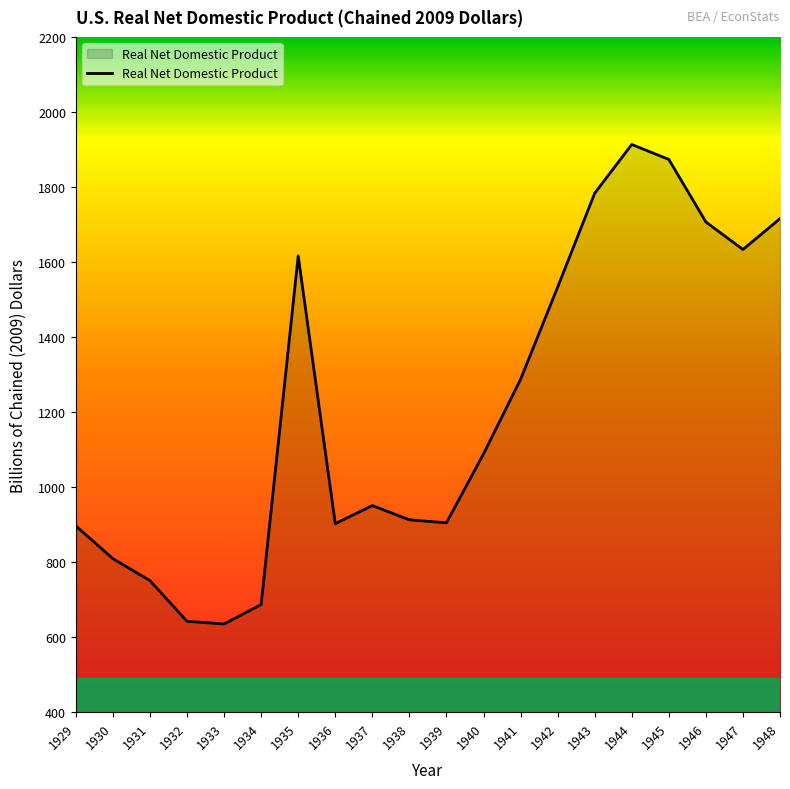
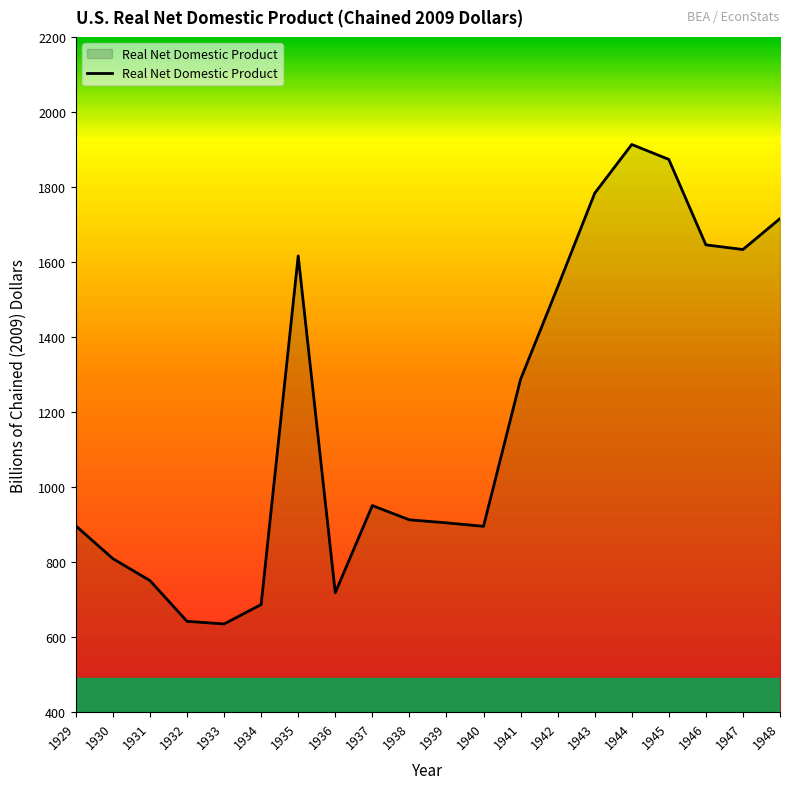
1936: 900 -> 720
1940: 1090 -> 900
1946: 1710 -> 1650
